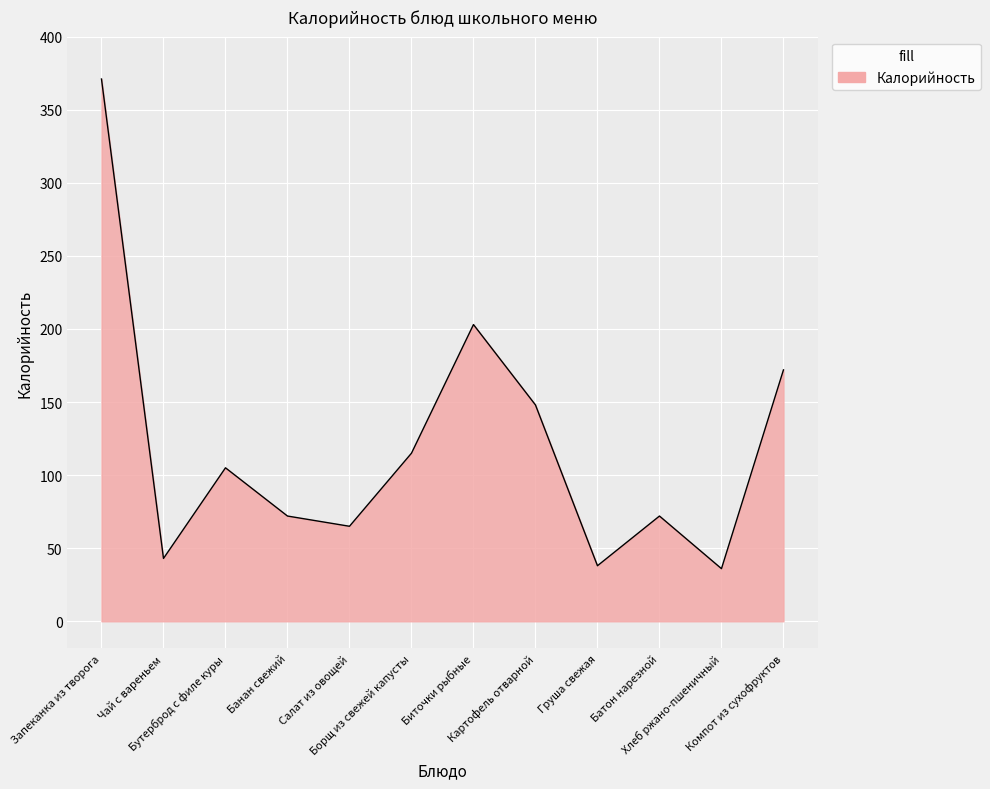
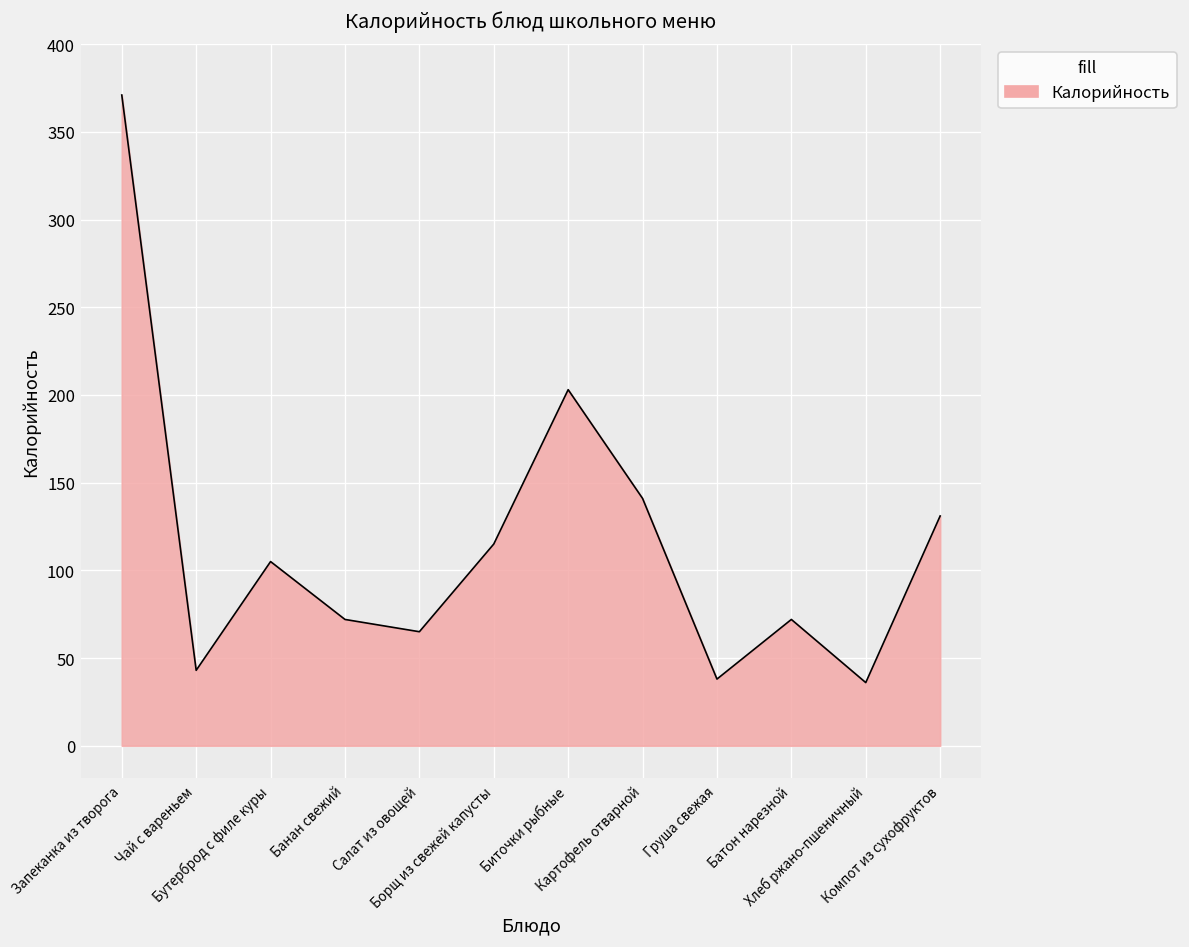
Картофель отварной: 148 -> 141
Компот из сухофруктов: 172 -> 131
